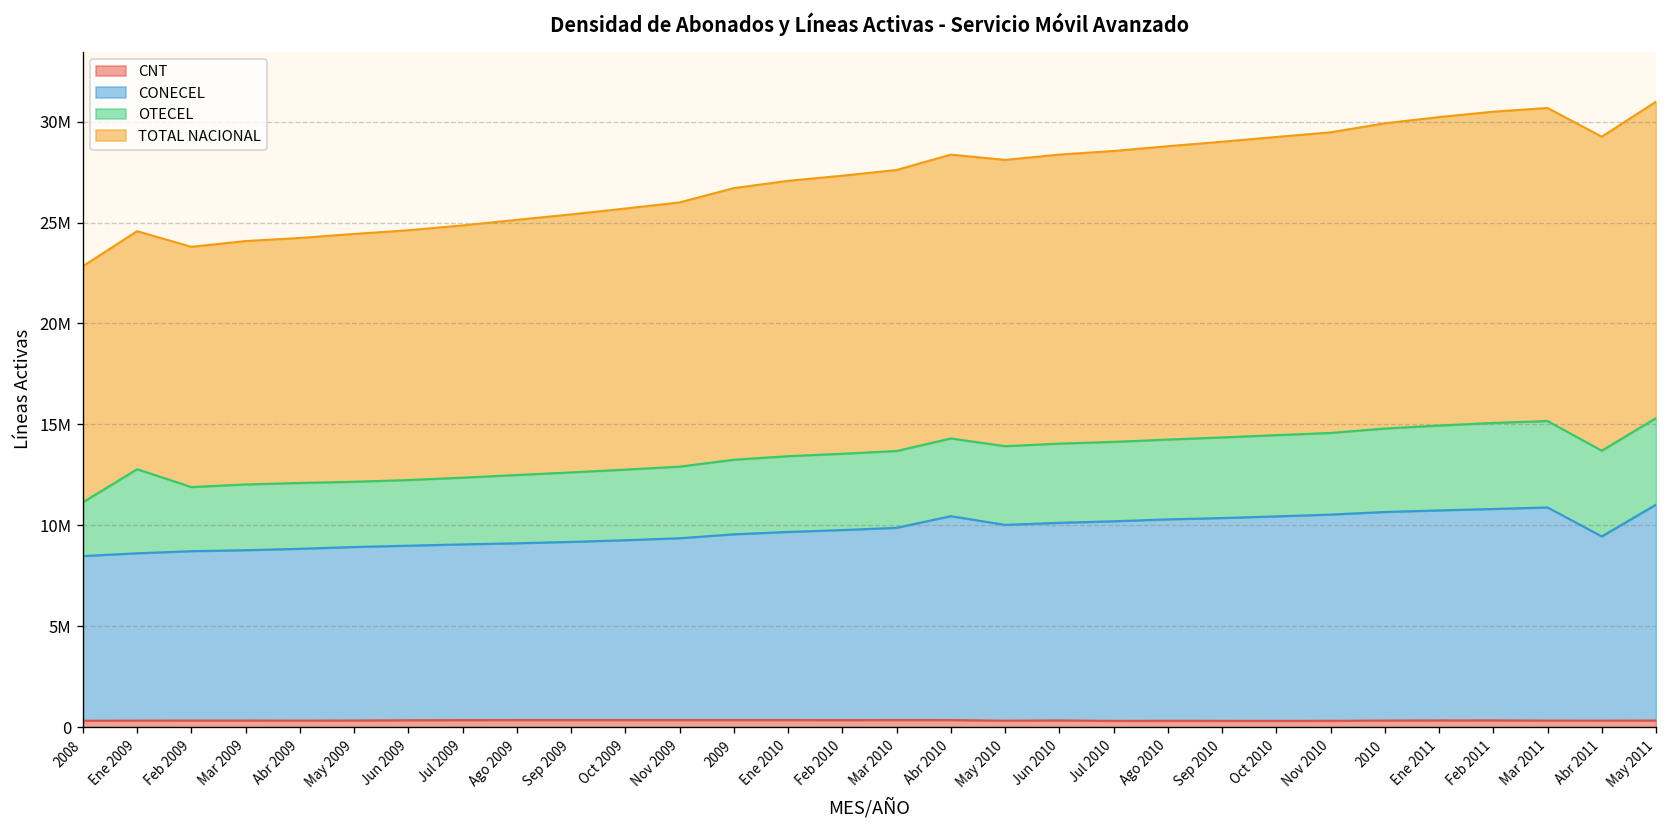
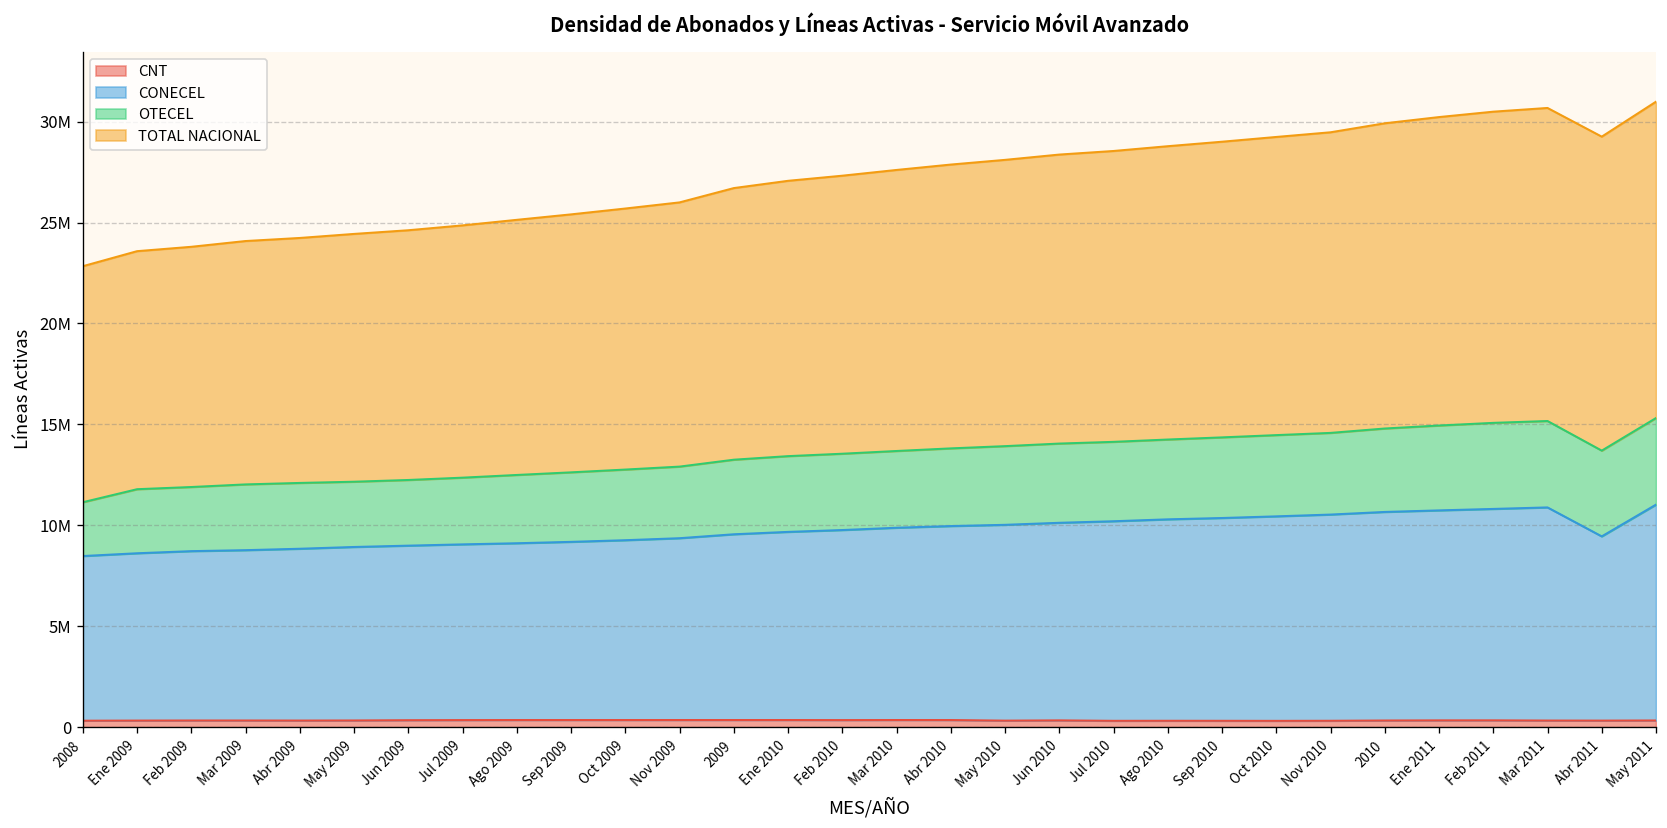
OTECEL, Ene 2009: 4200000 -> 3200000
CONECEL, Abr 2010: 10100000 -> 9600000
